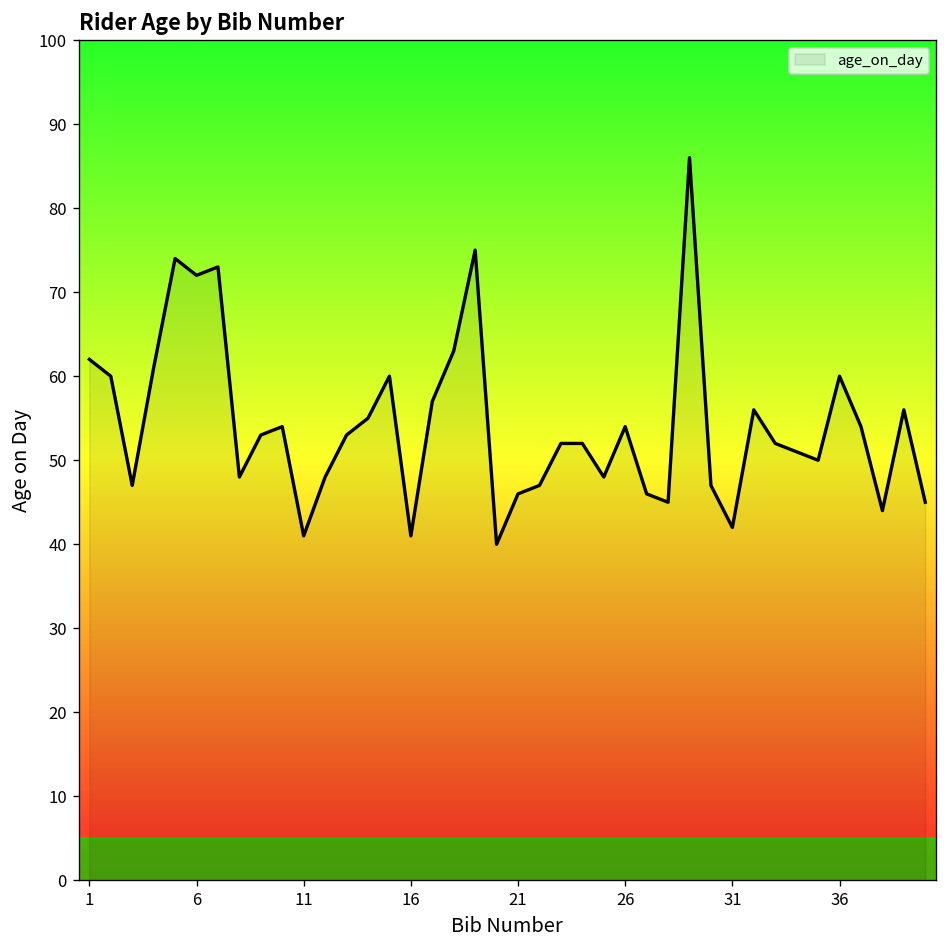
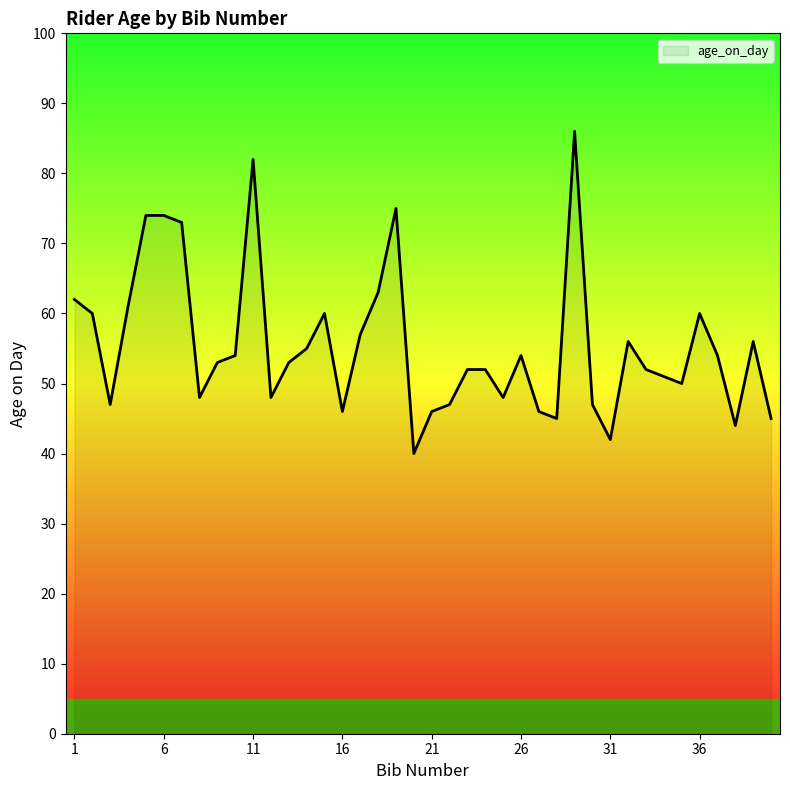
6: 72 -> 74
11: 41 -> 82
16: 41 -> 46
